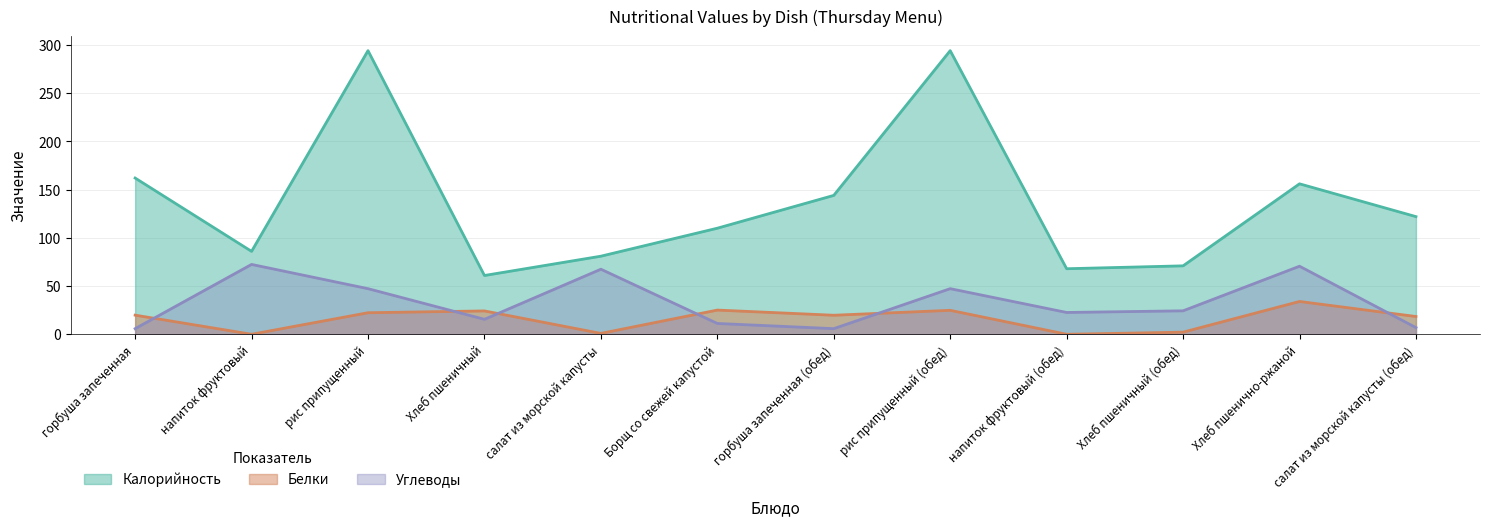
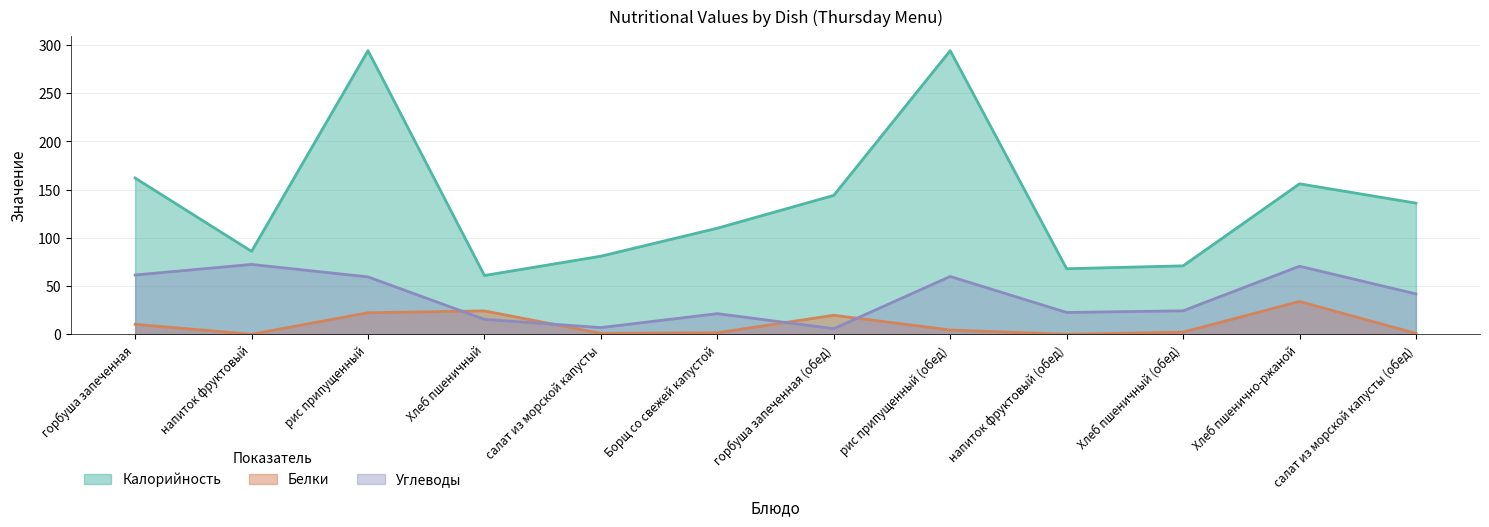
Белки, горбуша запеченная: 20 -> 10
Углеводы, горбуша запеченная: 10 -> 60
Углеводы, рис припущенный: 50 -> 60
Углеводы, салат из морской капусты: 70 -> 10
Белки, Борщ со свежей капустой: 30 -> 0
Углеводы, Борщ со свежей капустой: 10 -> 20
Белки, рис припущенный (обед): 20 -> 0
Углеводы, рис припущенный (обед): 50 -> 60
Калорийность, салат из морской капусты (обед): 120 -> 140
Белки, салат из морской капусты (обед): 20 -> 0
Углеводы, салат из морской капусты (обед): 10 -> 40
